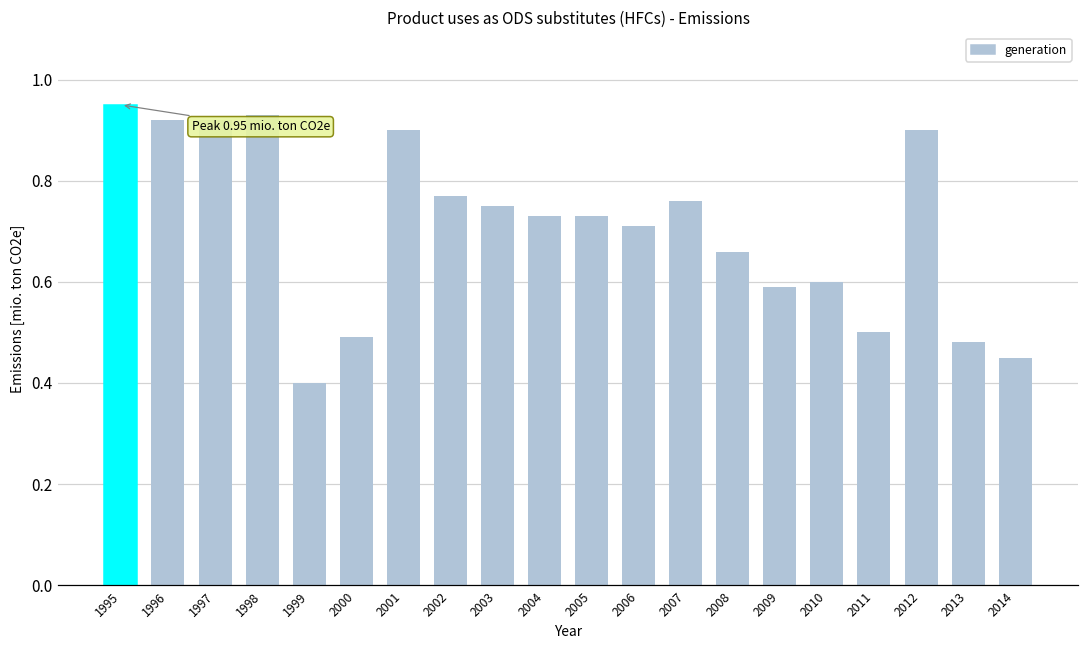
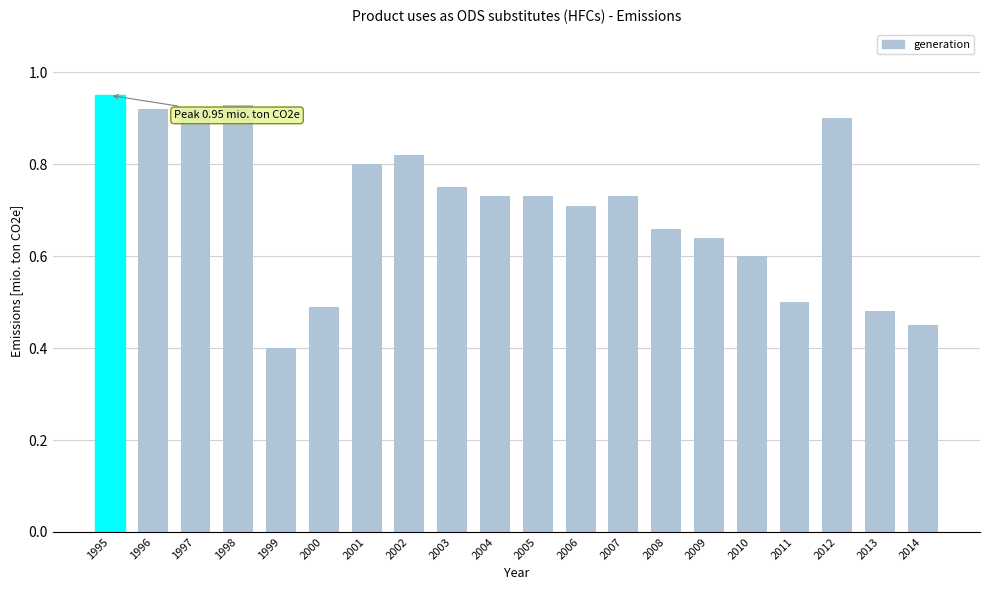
2001: 0.9 -> 0.8
2002: 0.77 -> 0.82
2007: 0.76 -> 0.73
2009: 0.59 -> 0.64
